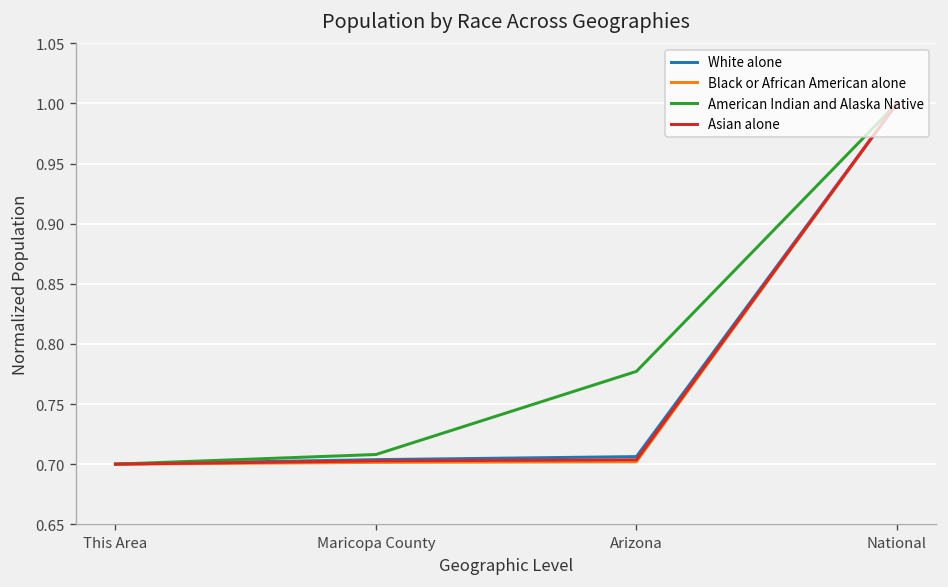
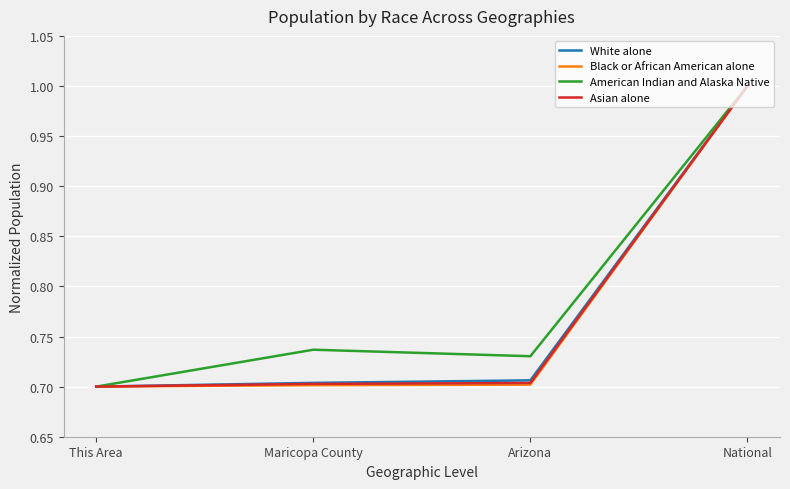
American Indian and Alaska Native, Maricopa County: 0.708 -> 0.737
American Indian and Alaska Native, Arizona: 0.777 -> 0.730
